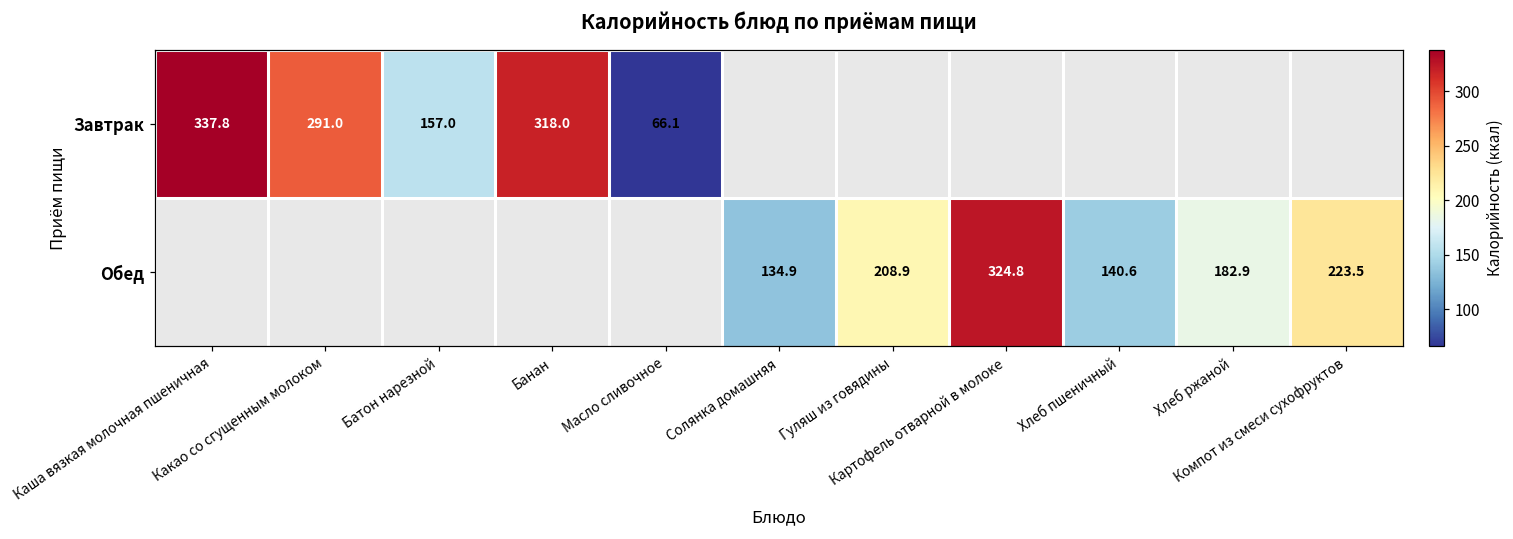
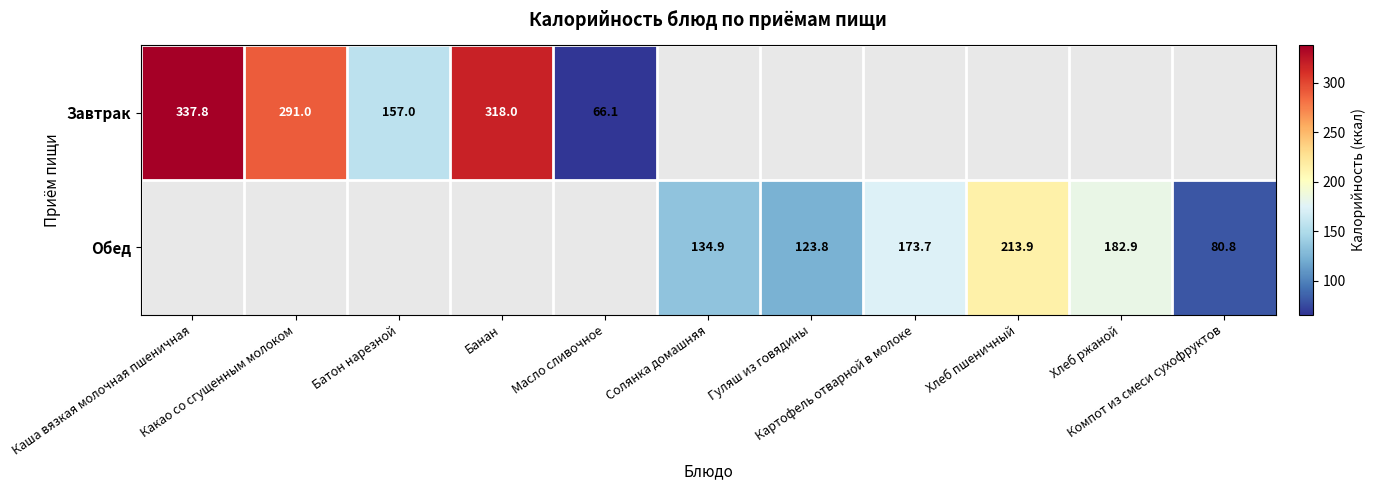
Обед, Гуляш из говядины: 208.9 -> 123.8
Обед, Картофель отварной в молоке: 324.8 -> 173.7
Обед, Хлеб пшеничный: 140.6 -> 213.9
Обед, Компот из смеси сухофруктов: 223.5 -> 80.8
